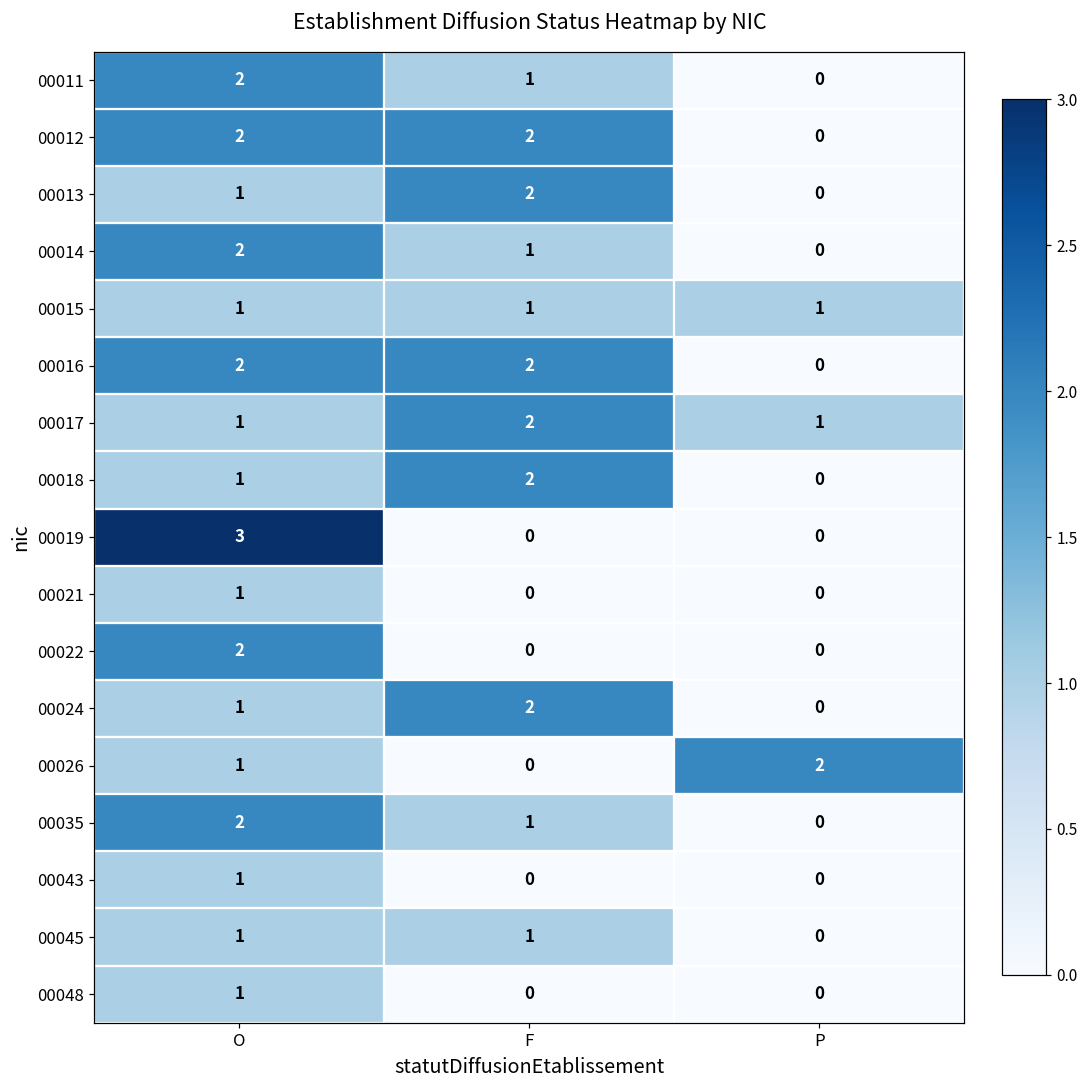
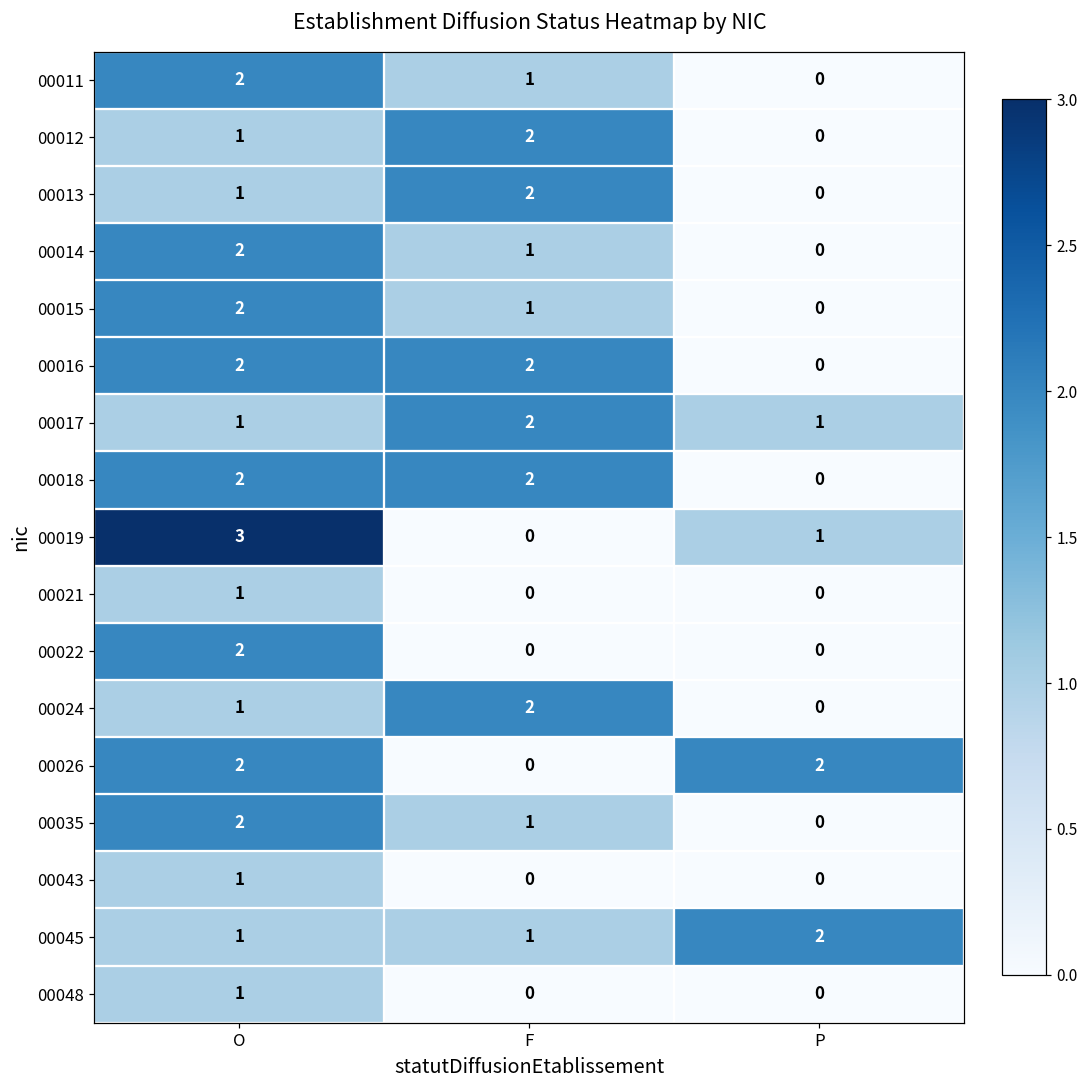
00012, O: 2 -> 1
00015, O: 1 -> 2
00015, P: 1 -> 0
00018, O: 1 -> 2
00019, P: 0 -> 1
00026, O: 1 -> 2
00045, P: 0 -> 2
